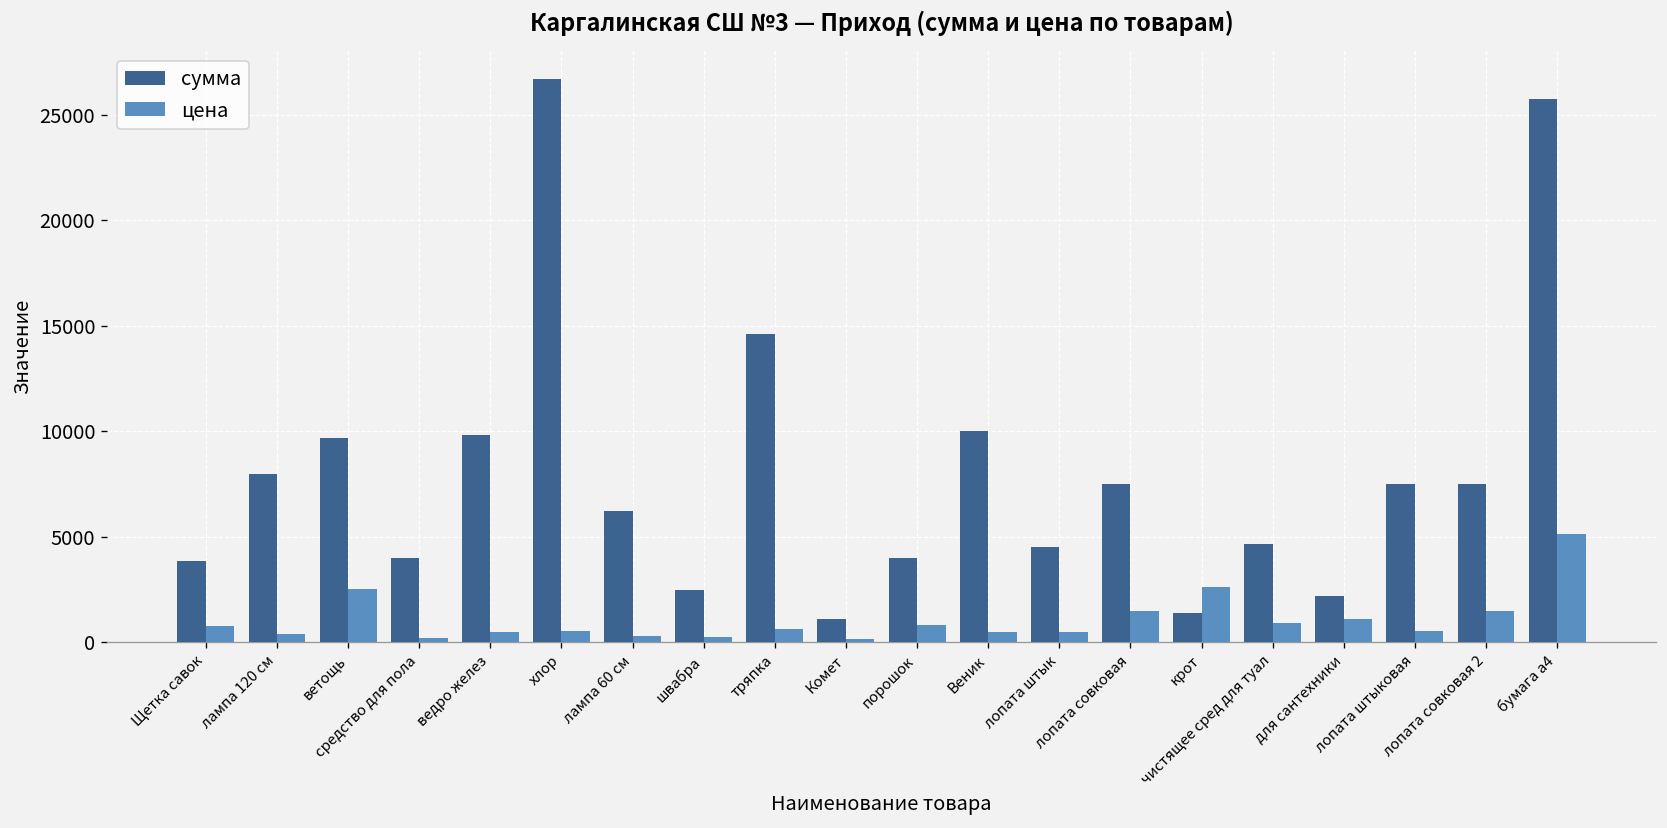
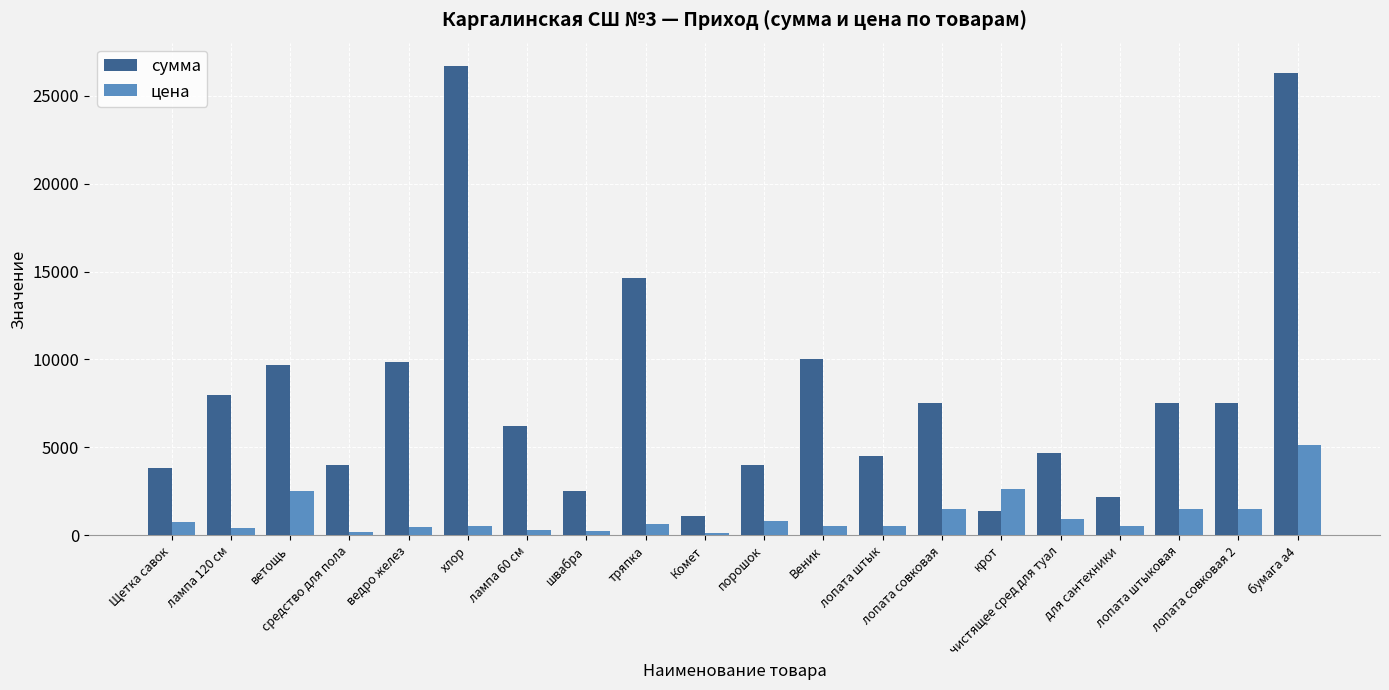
цена, для сантехники: 1100 -> 500
цена, лопата штыковая: 500 -> 1500
сумма, бумага а4: 25800 -> 26300
